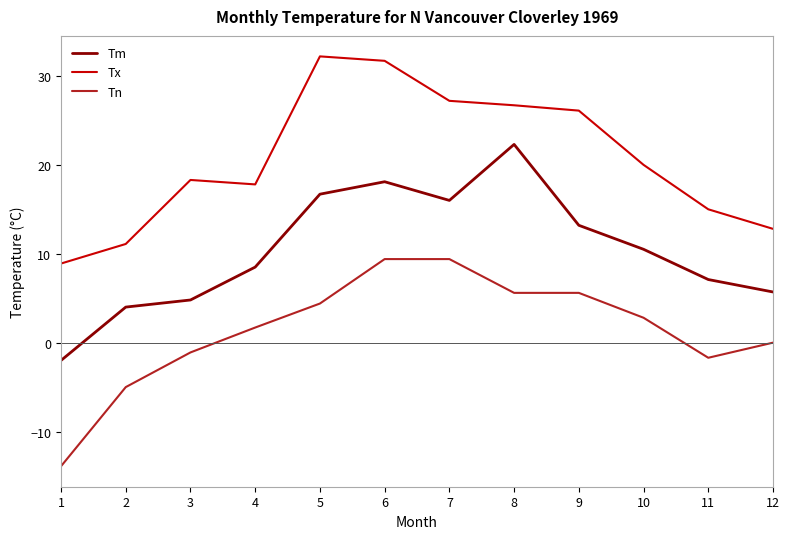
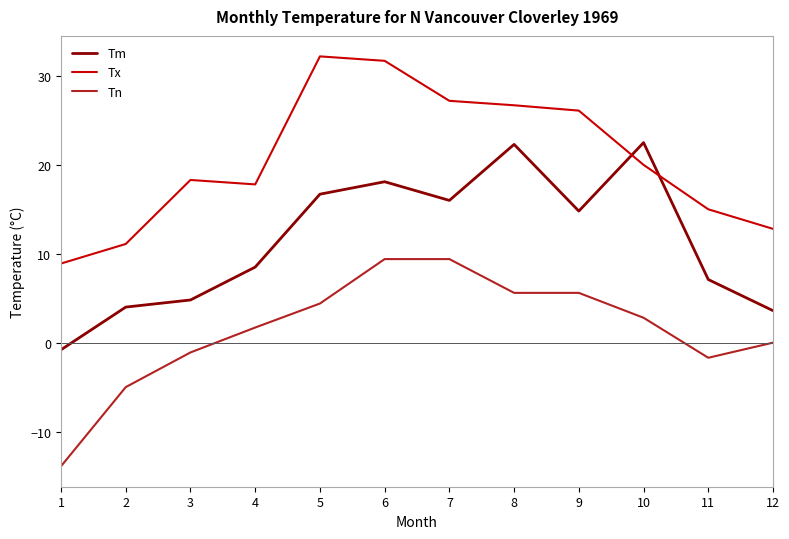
Tm, 1: -2 -> -1
Tm, 9: 13 -> 15
Tm, 10: 11 -> 23
Tm, 12: 6 -> 4
